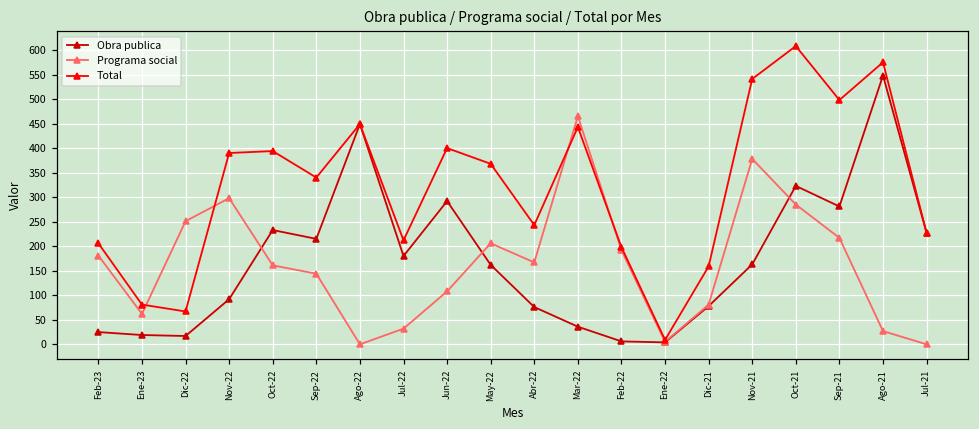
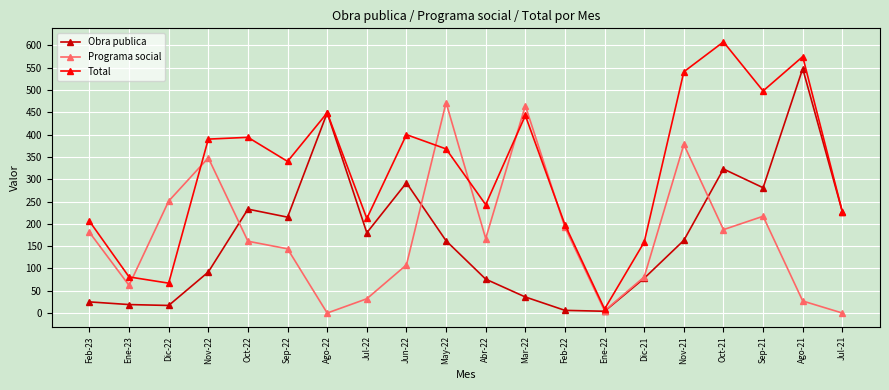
Programa social, Nov-22: 300 -> 350
Programa social, May-22: 210 -> 470
Programa social, Oct-21: 290 -> 190
